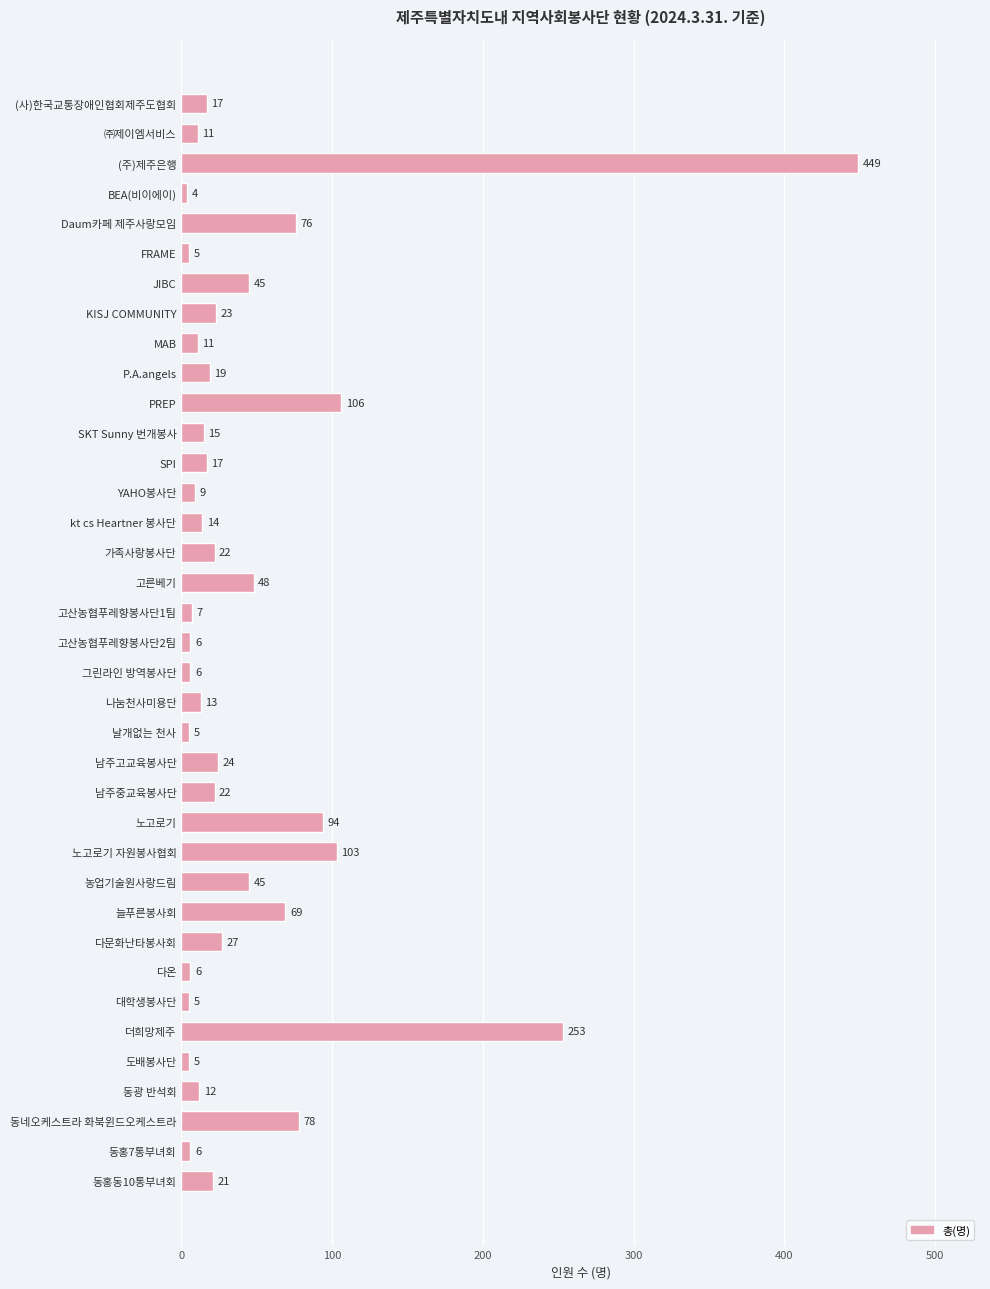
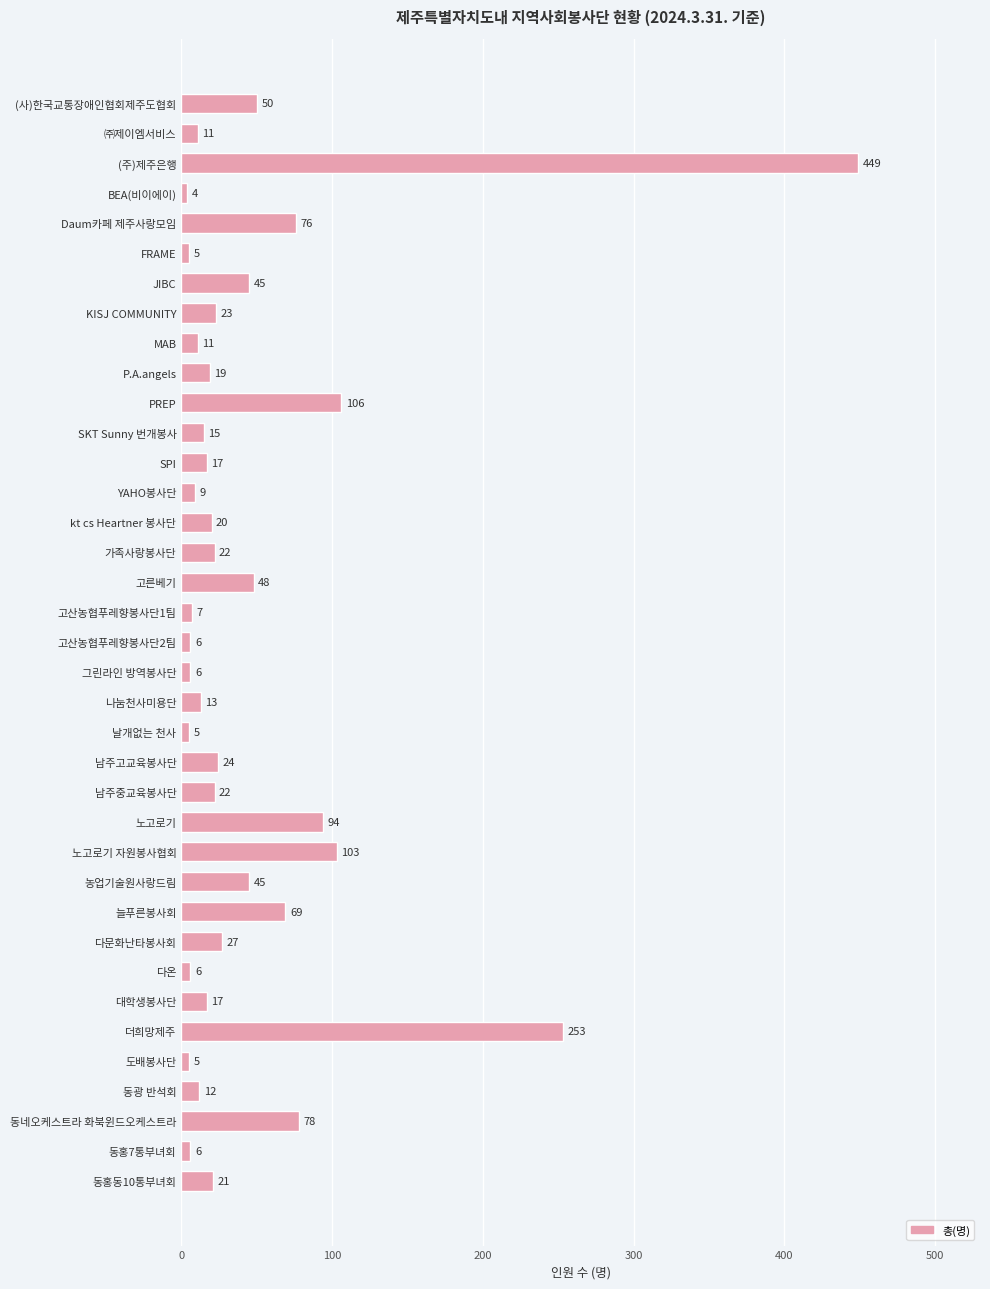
(사)한국교통장애인협회제주도협회: 17 -> 50
kt cs Heartner 봉사단: 14 -> 20
대학생봉사단: 5 -> 17
